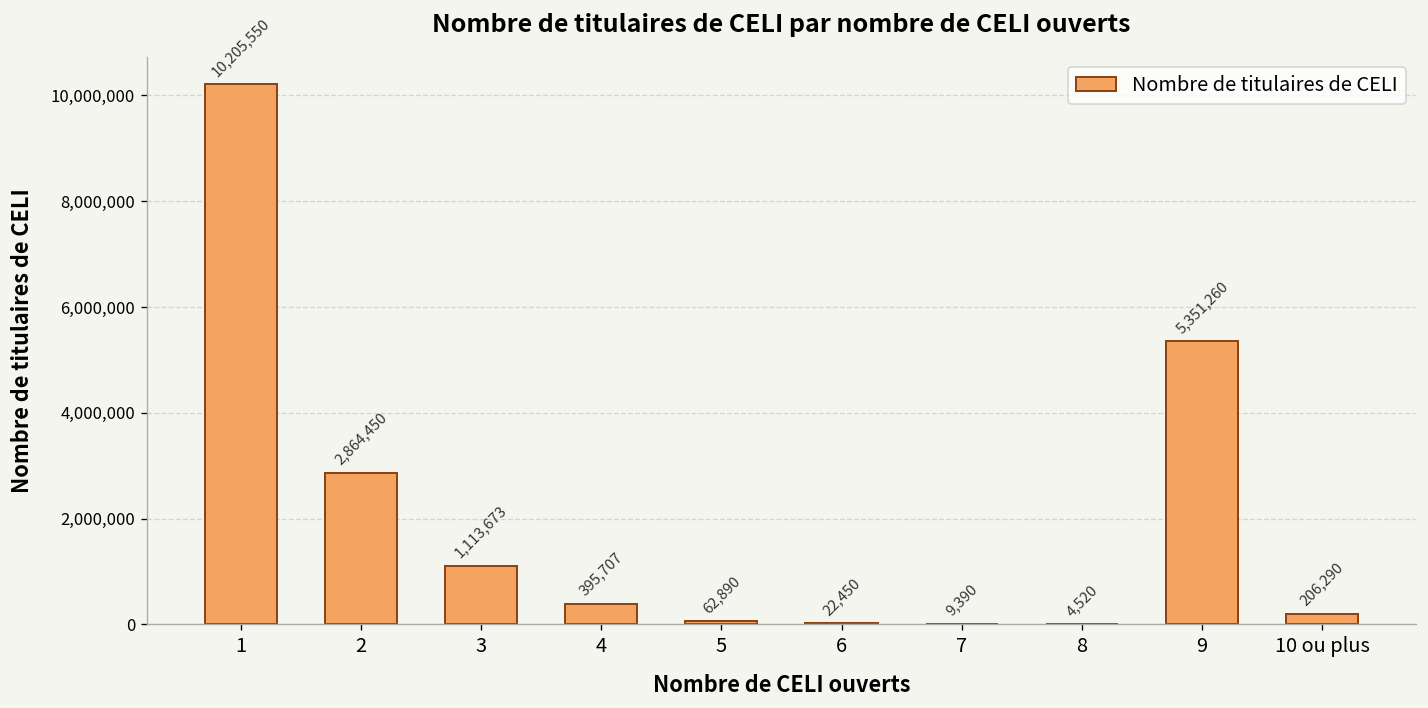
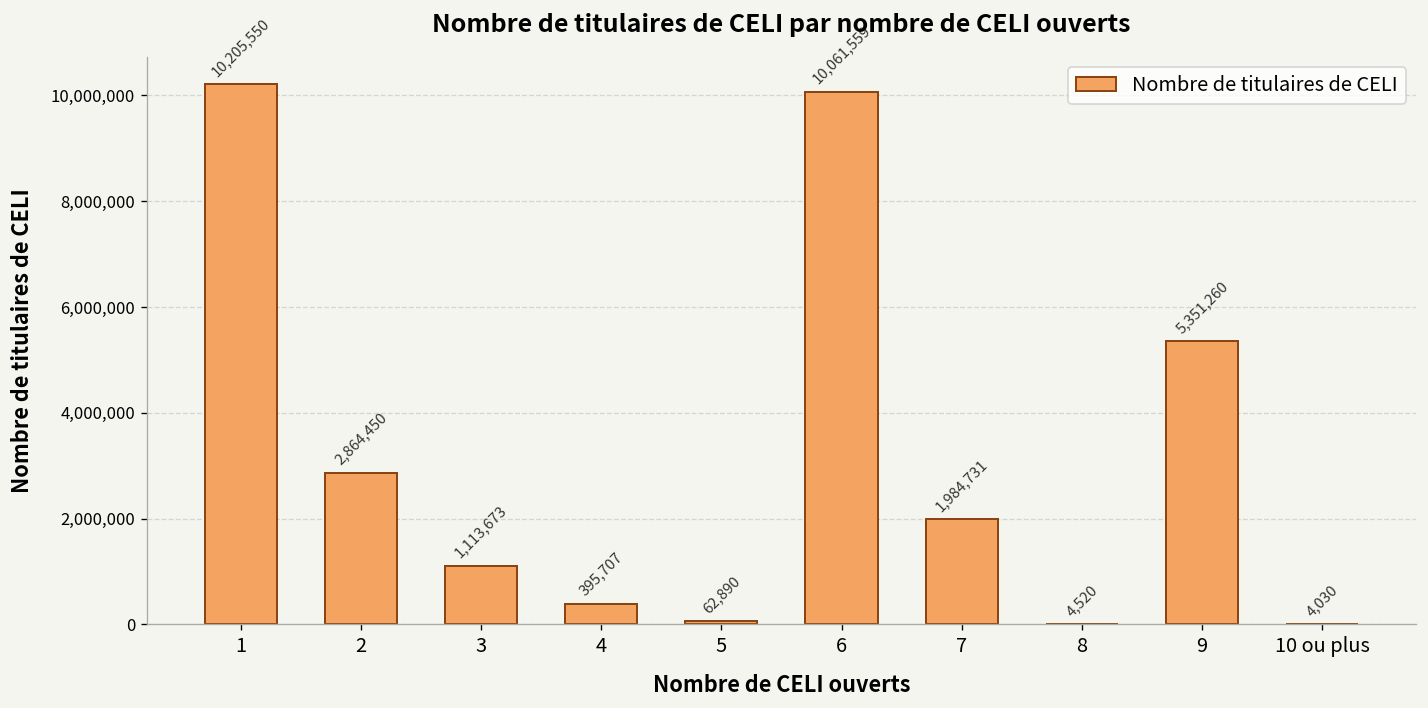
6: 22,450 -> 10,061,559
7: 9,390 -> 1,984,731
10 ou plus: 206,290 -> 4,030
